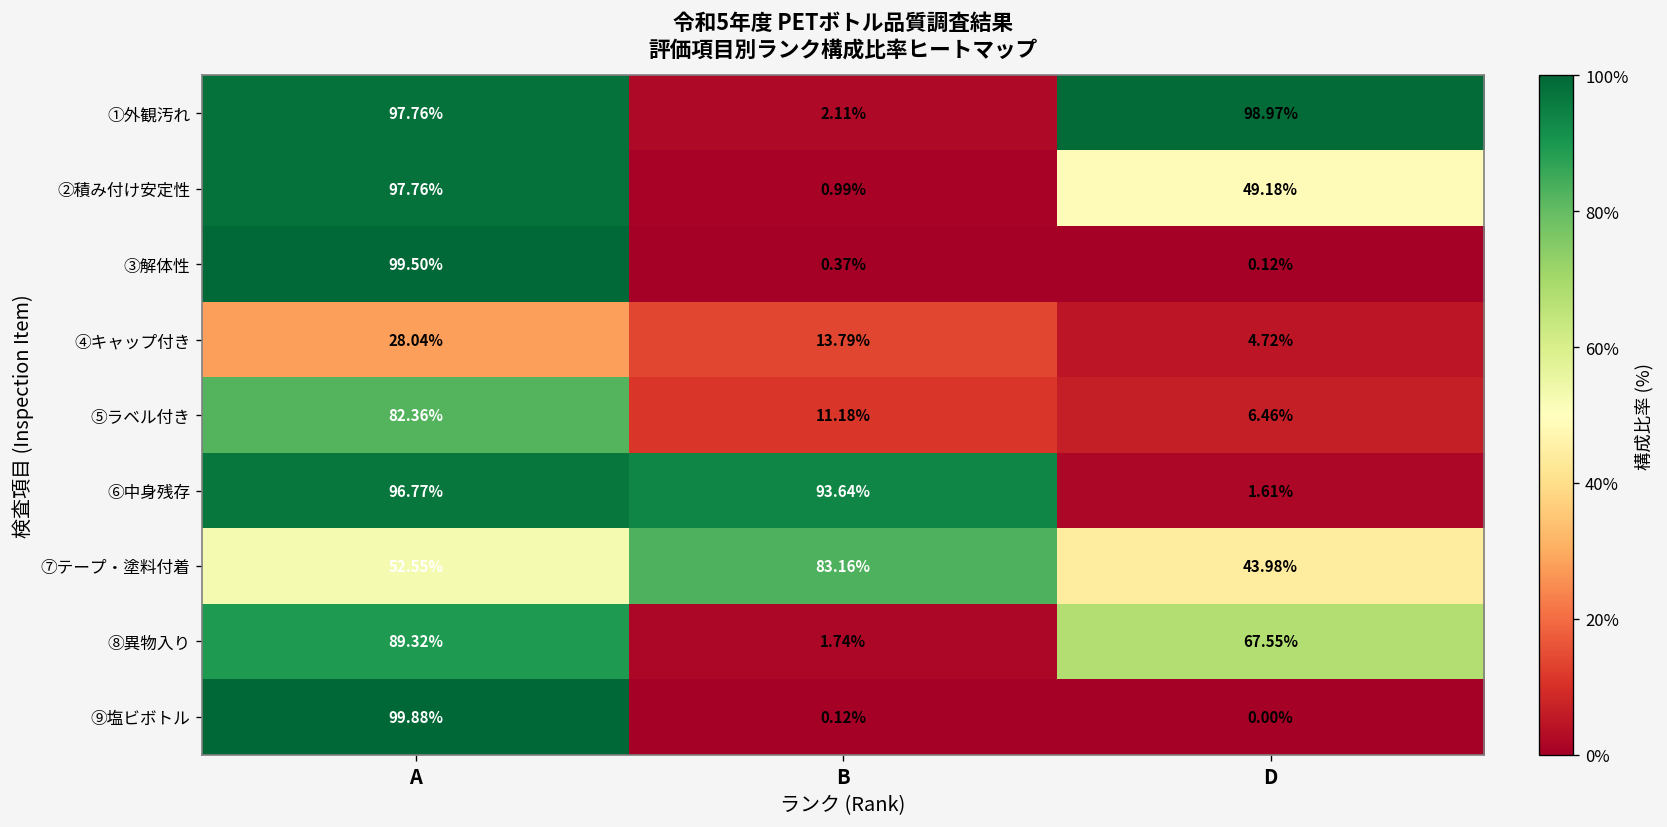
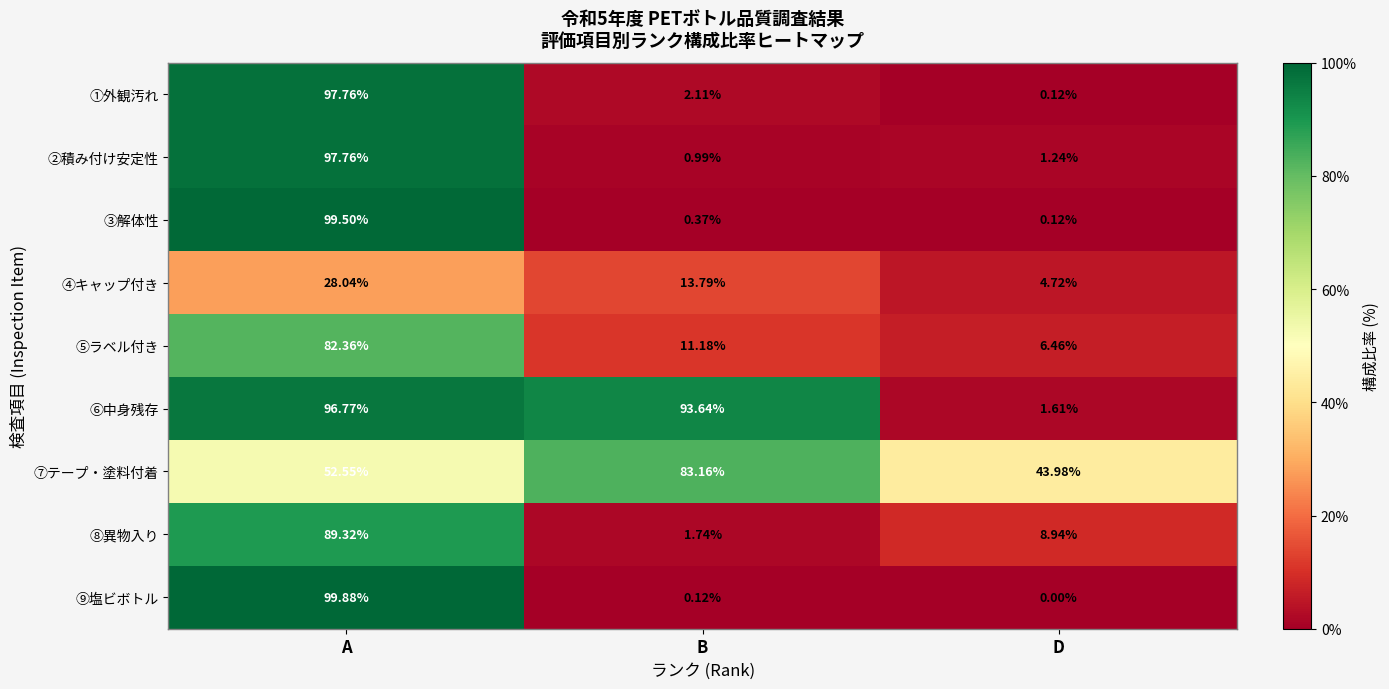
①外観汚れ, D: 98.97% -> 0.12%
②積み付け安定性, D: 49.18% -> 1.24%
⑧異物入り, D: 67.55% -> 8.94%
